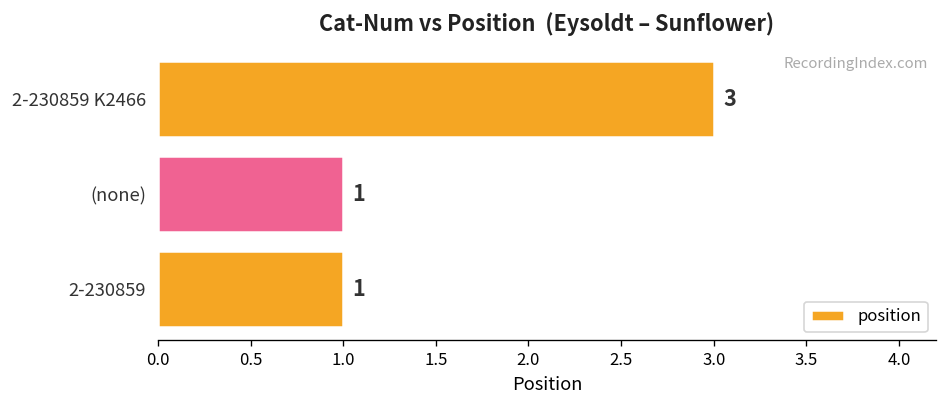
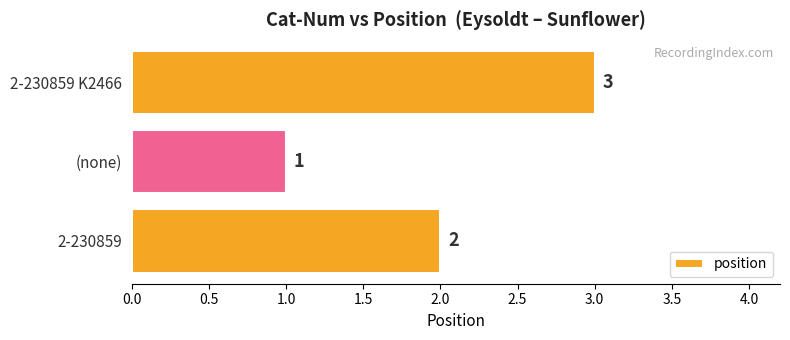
2-230859: 1 -> 2
